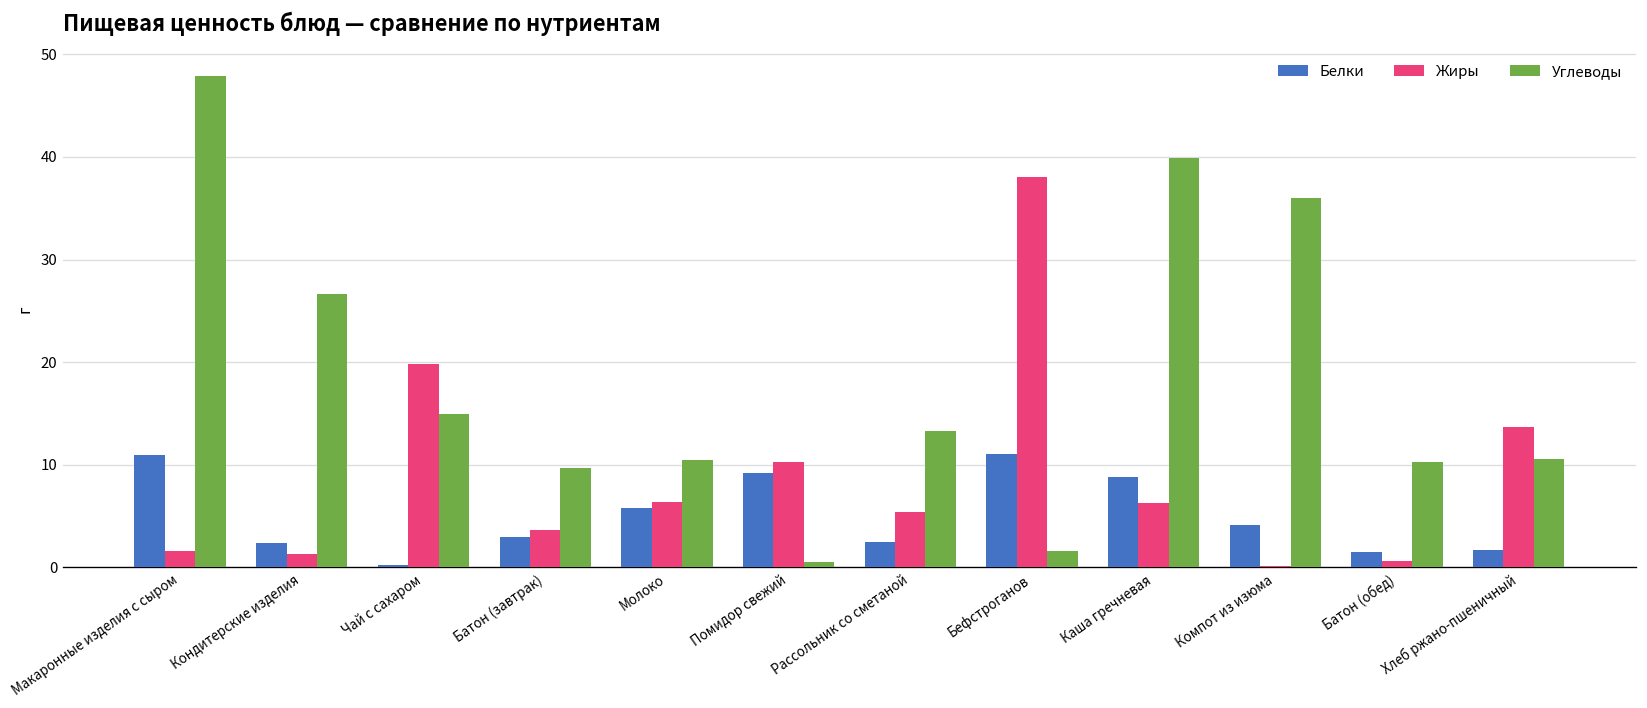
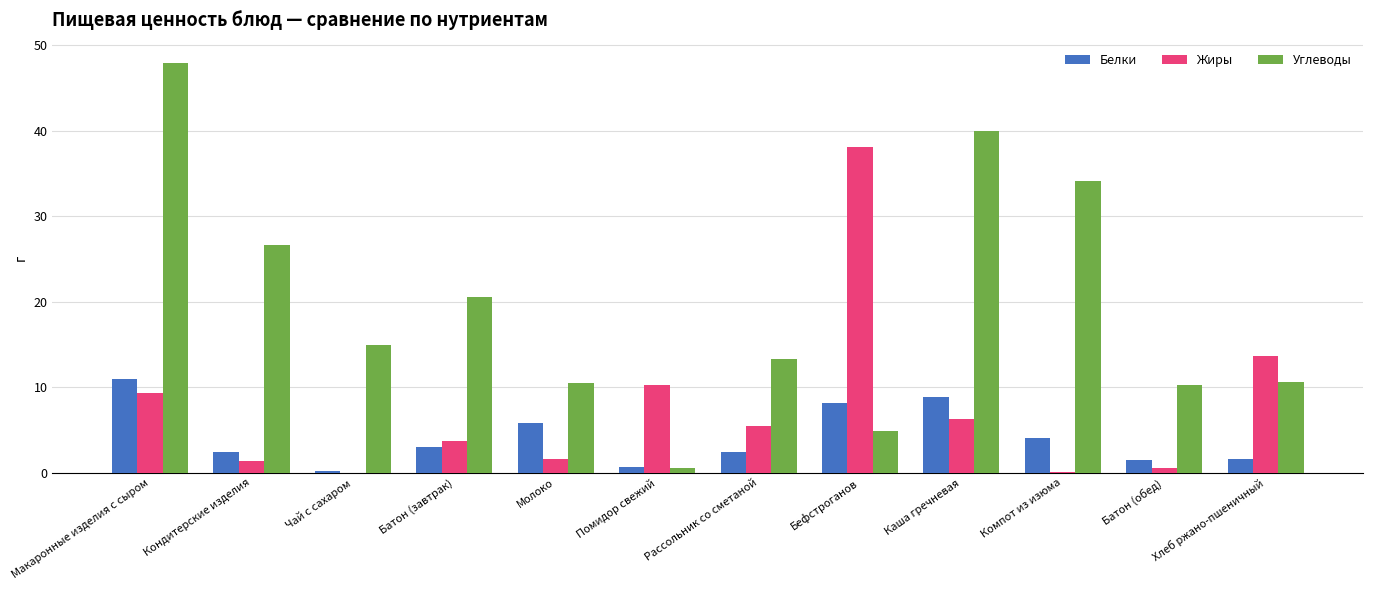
Жиры, Макаронные изделия с сыром: 2 -> 9
Жиры, Чай с сахаром: 20 -> 0
Углеводы, Батон (завтрак): 10 -> 21
Жиры, Молоко: 6 -> 2
Белки, Помидор свежий: 9 -> 1
Белки, Бефстроганов: 11 -> 8
Углеводы, Бефстроганов: 2 -> 5
Углеводы, Компот из изюма: 36 -> 34
